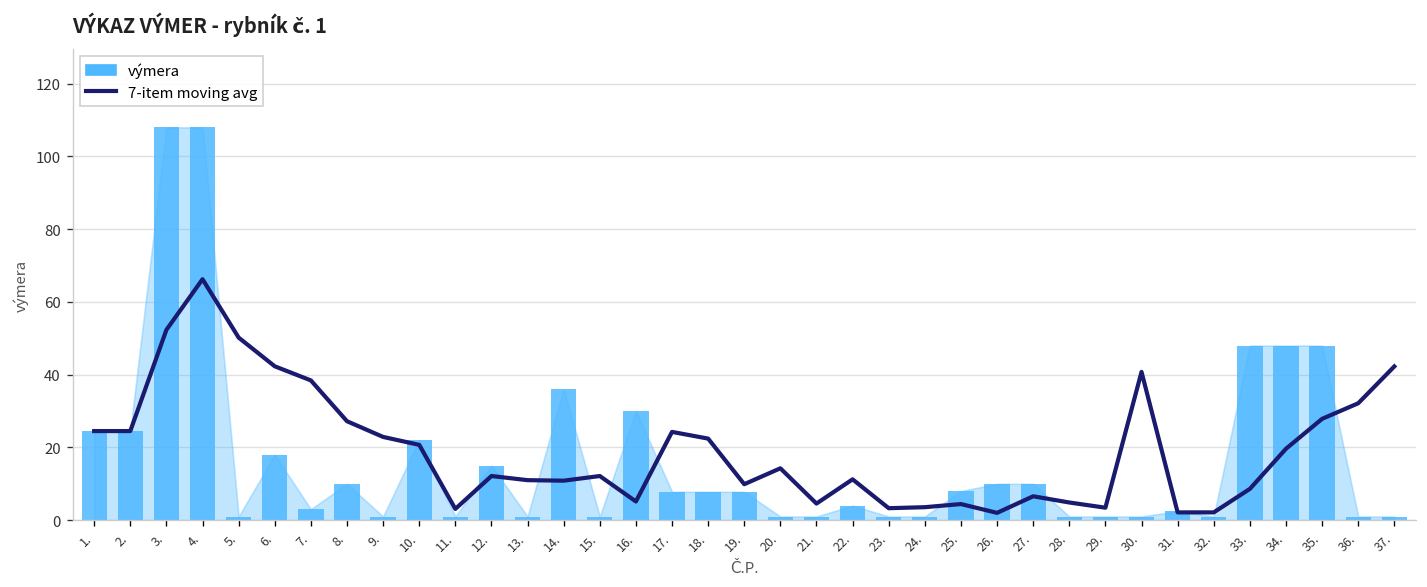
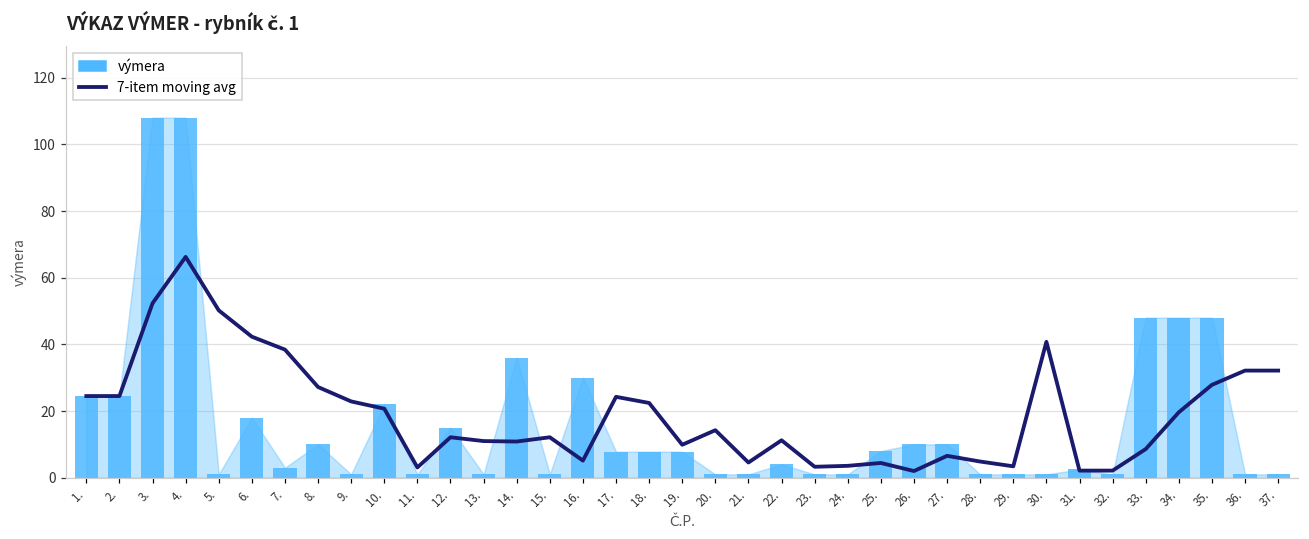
7-item moving avg, 37.: 42 -> 32
